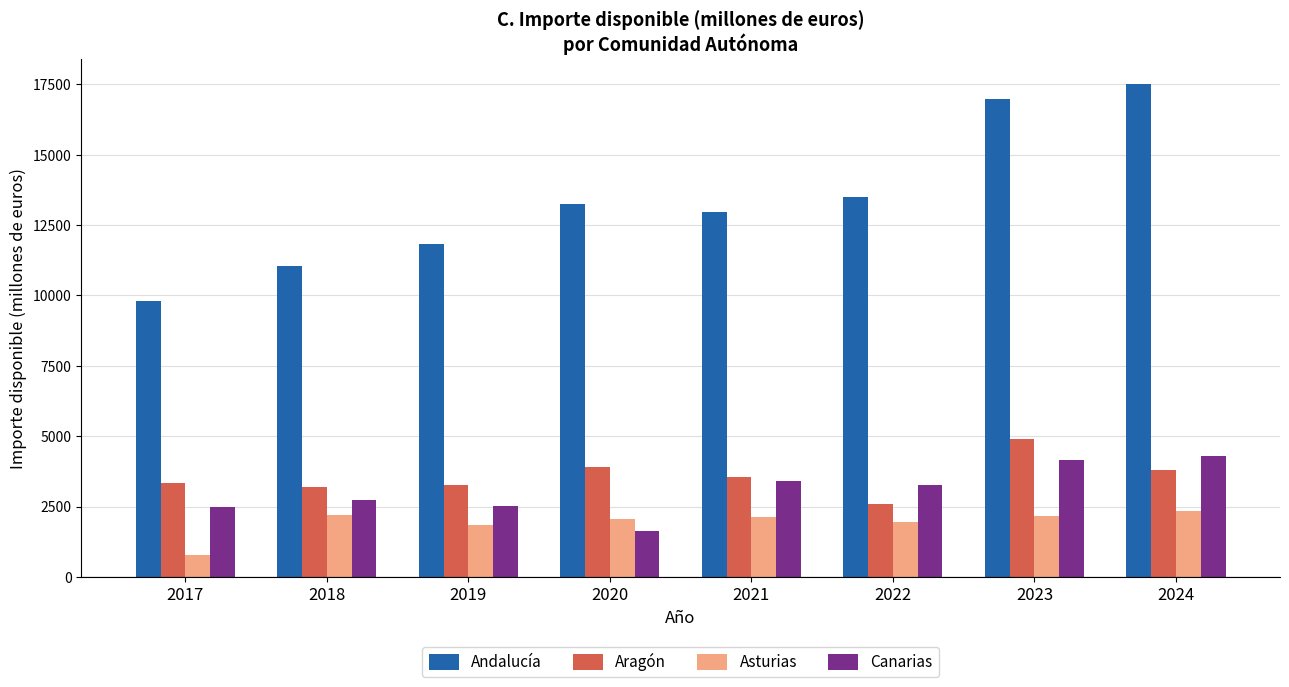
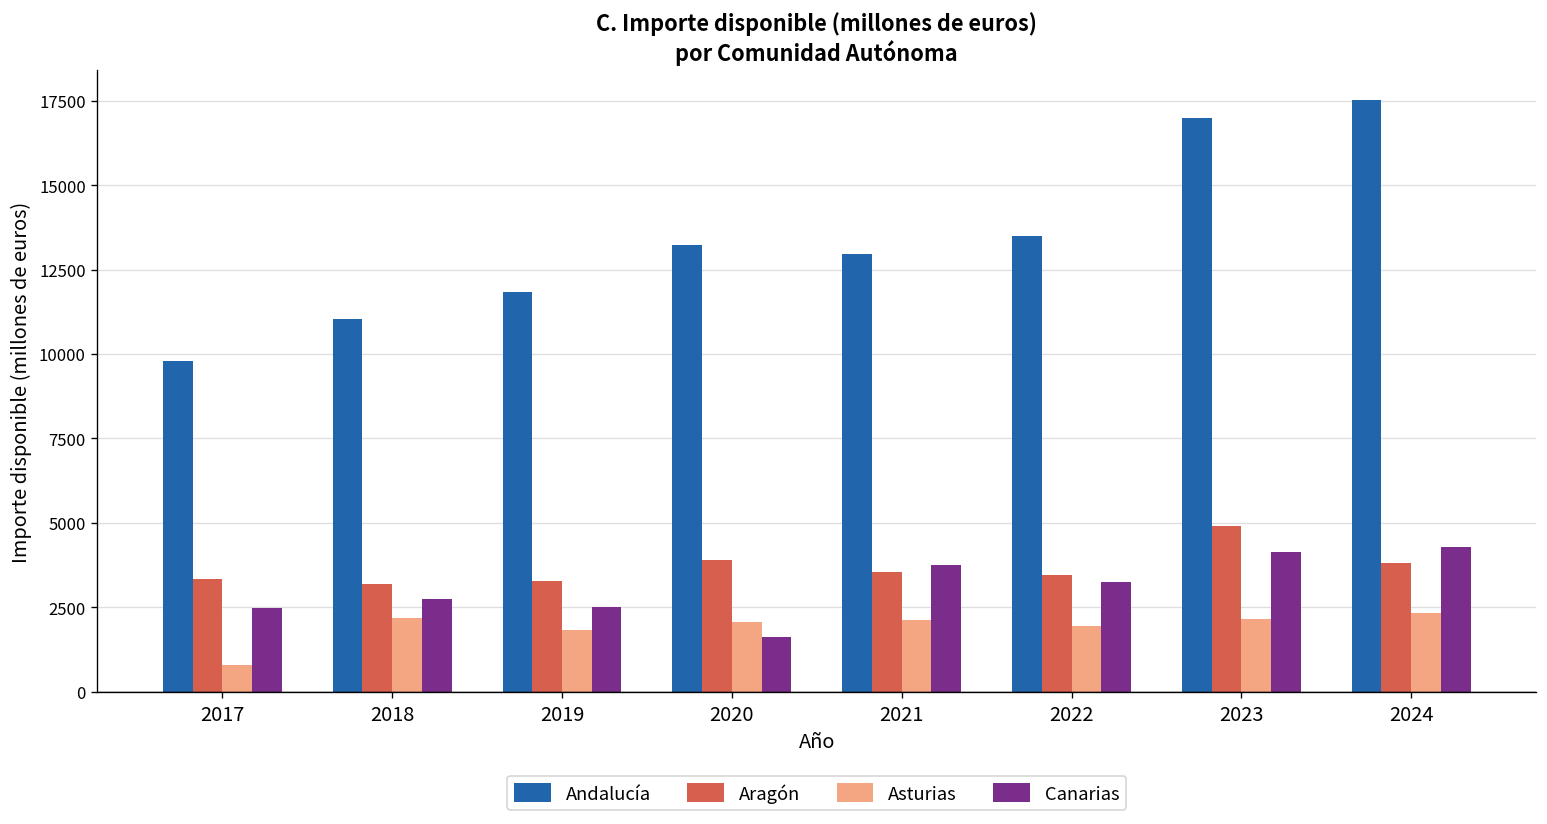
Canarias, 2021: 3400 -> 3800
Aragón, 2022: 2600 -> 3500
